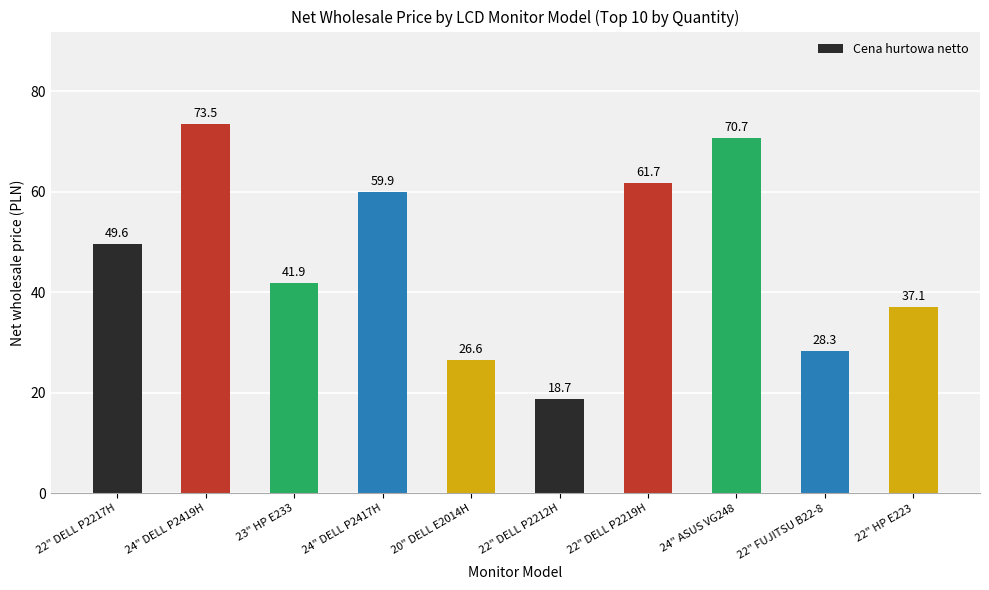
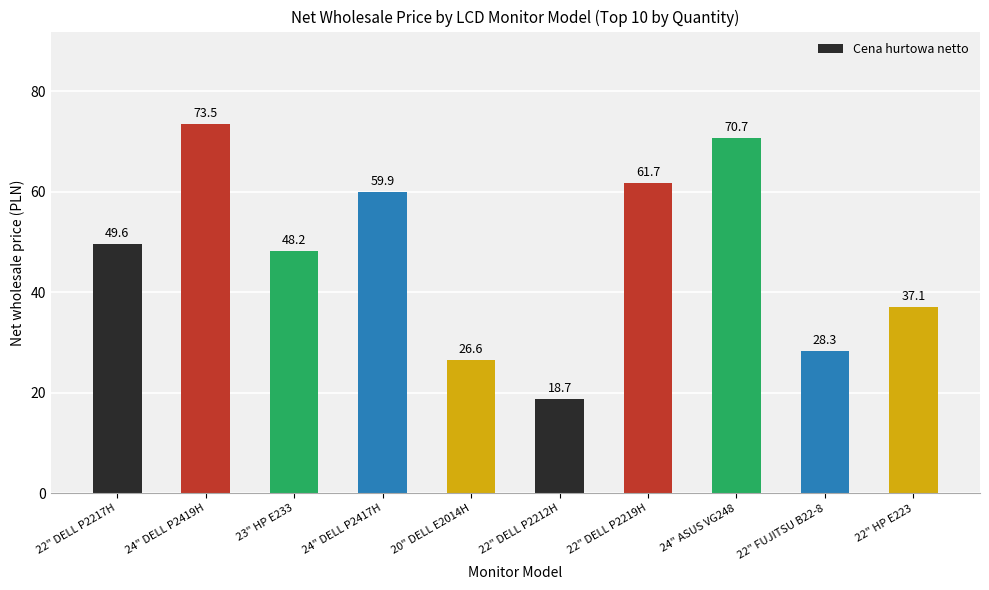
23" HP E233: 41.9 -> 48.2
